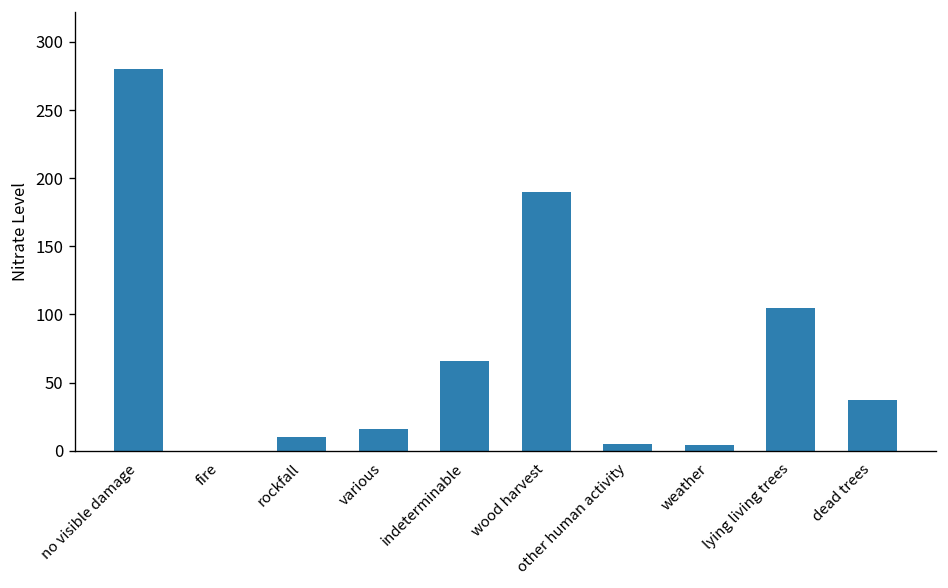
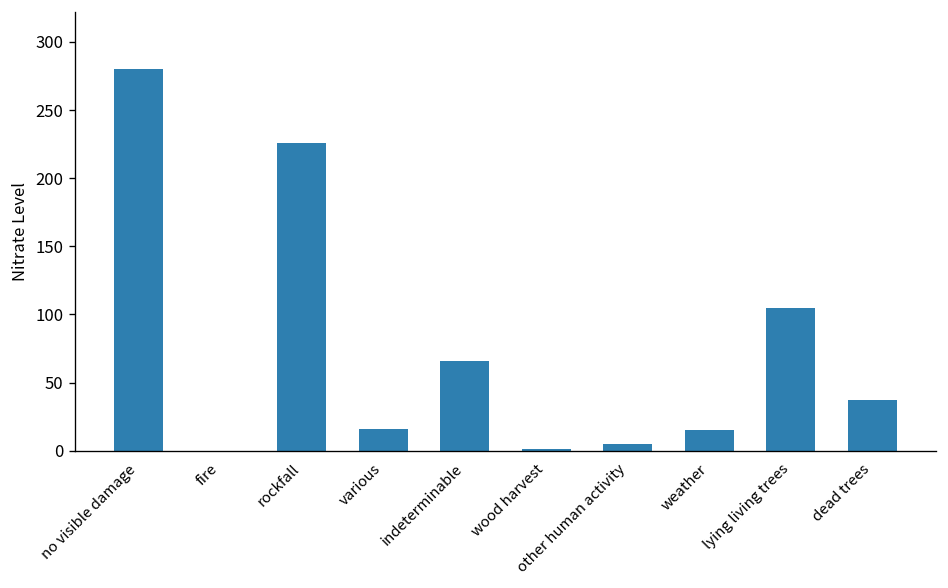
rockfall: 10 -> 226
wood harvest: 190 -> 1
weather: 4 -> 15
